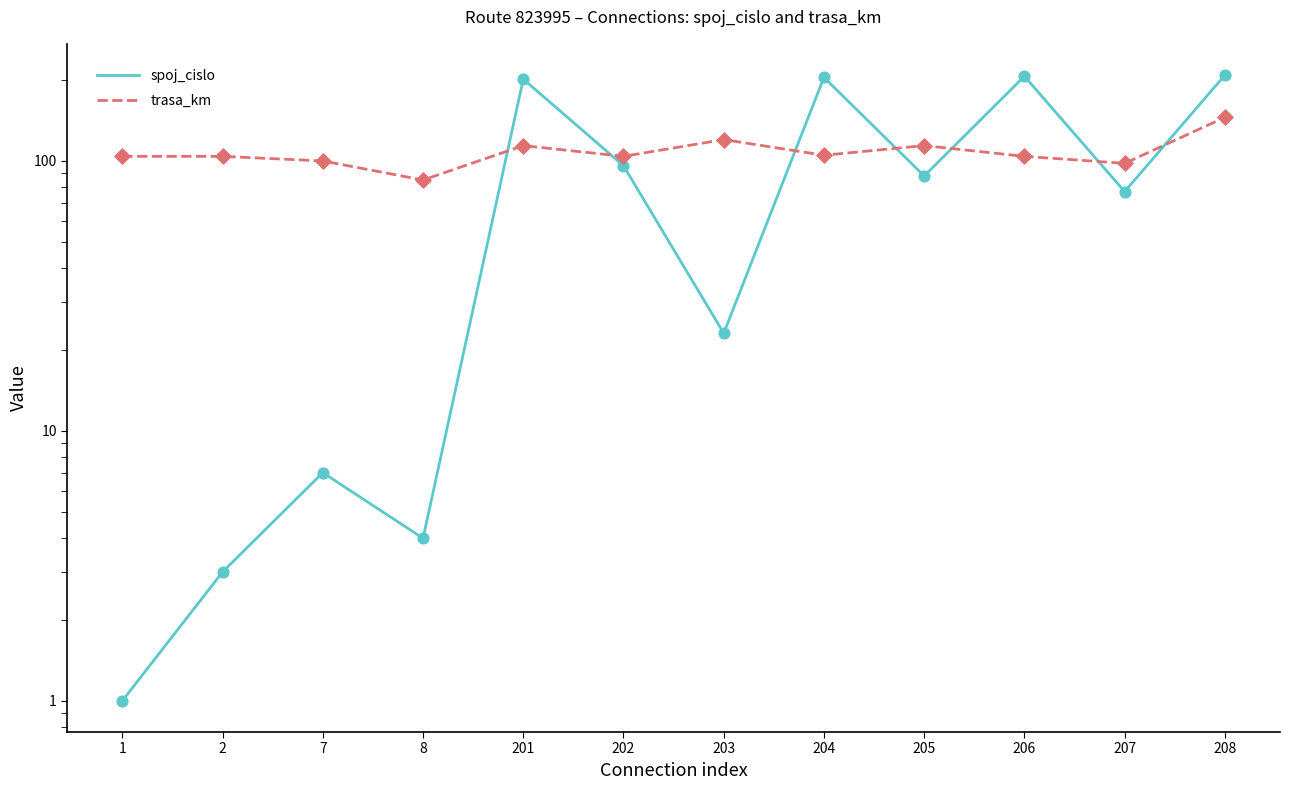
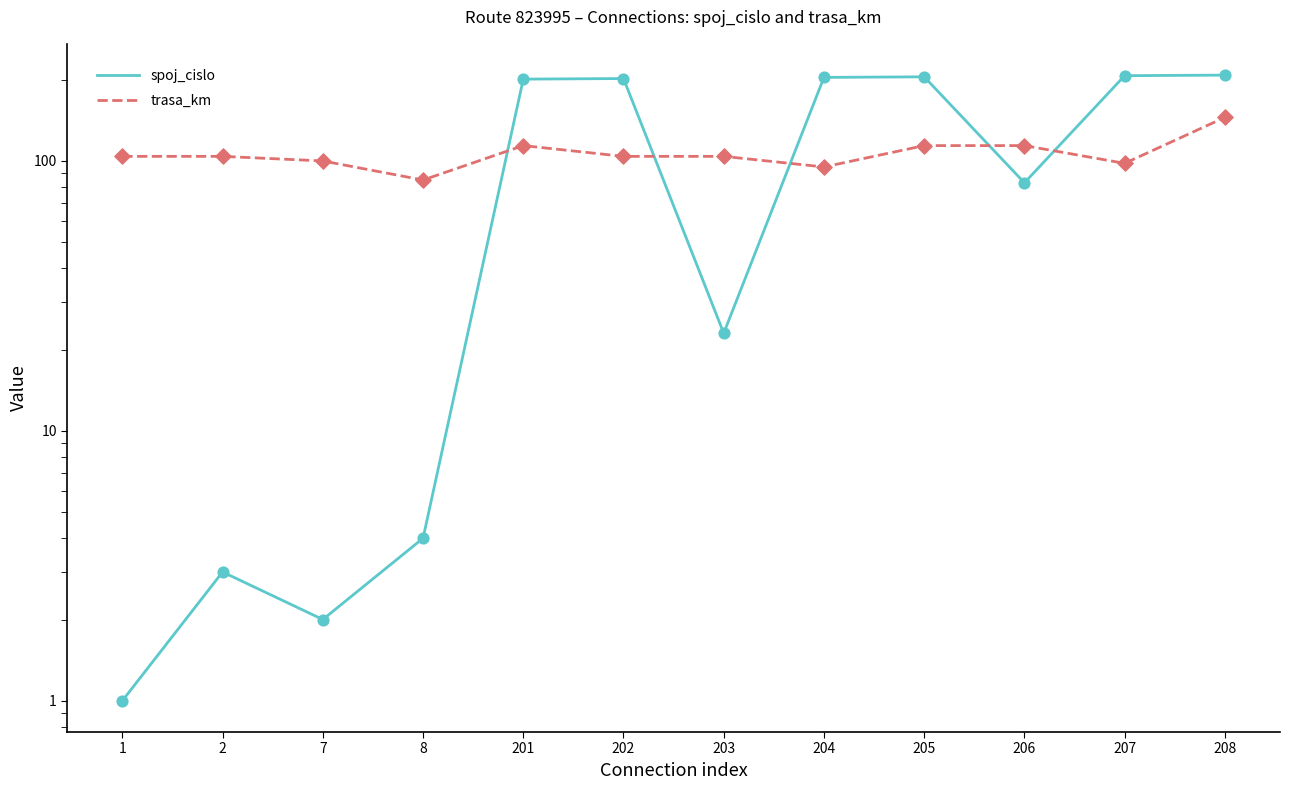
spoj_cislo, 7: 7 -> 2
spoj_cislo, 202: 96 -> 200
trasa_km, 203: 120 -> 104
trasa_km, 204: 105 -> 95
spoj_cislo, 205: 88 -> 210
spoj_cislo, 206: 210 -> 83
trasa_km, 206: 104 -> 114
spoj_cislo, 207: 77 -> 210
